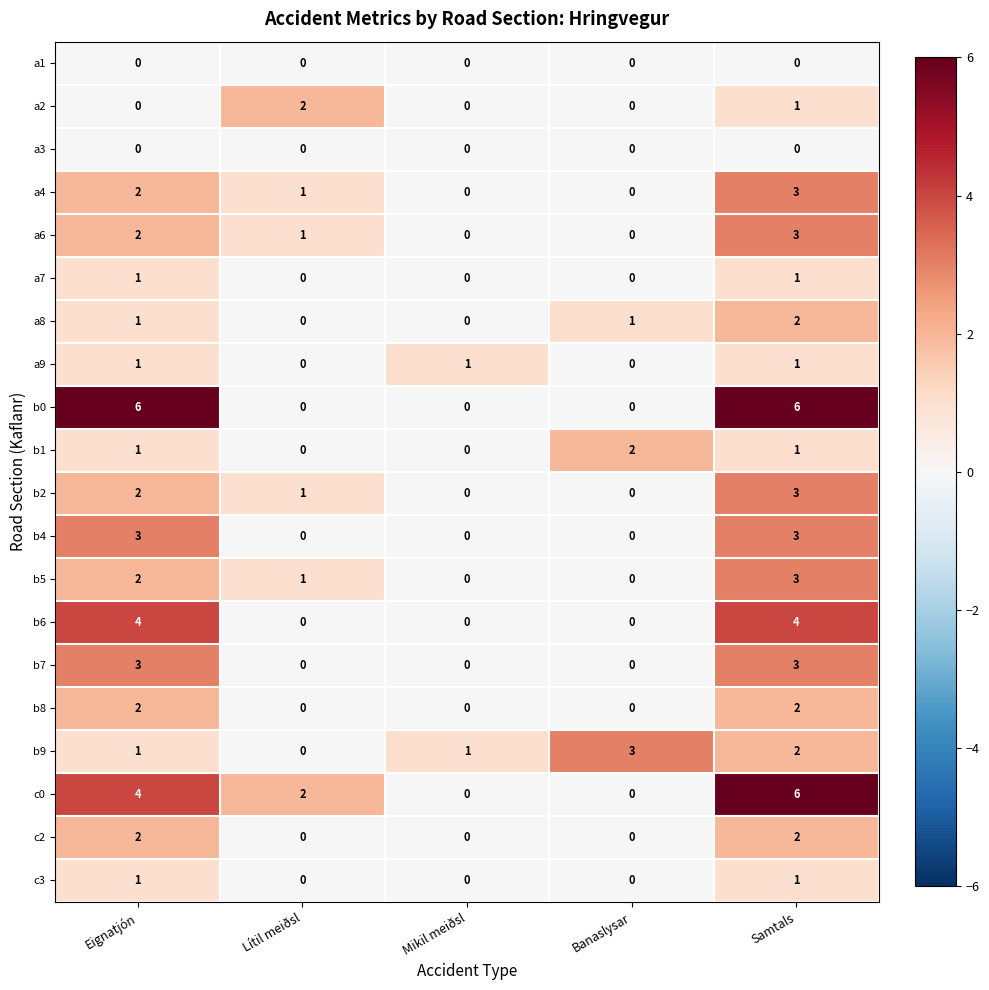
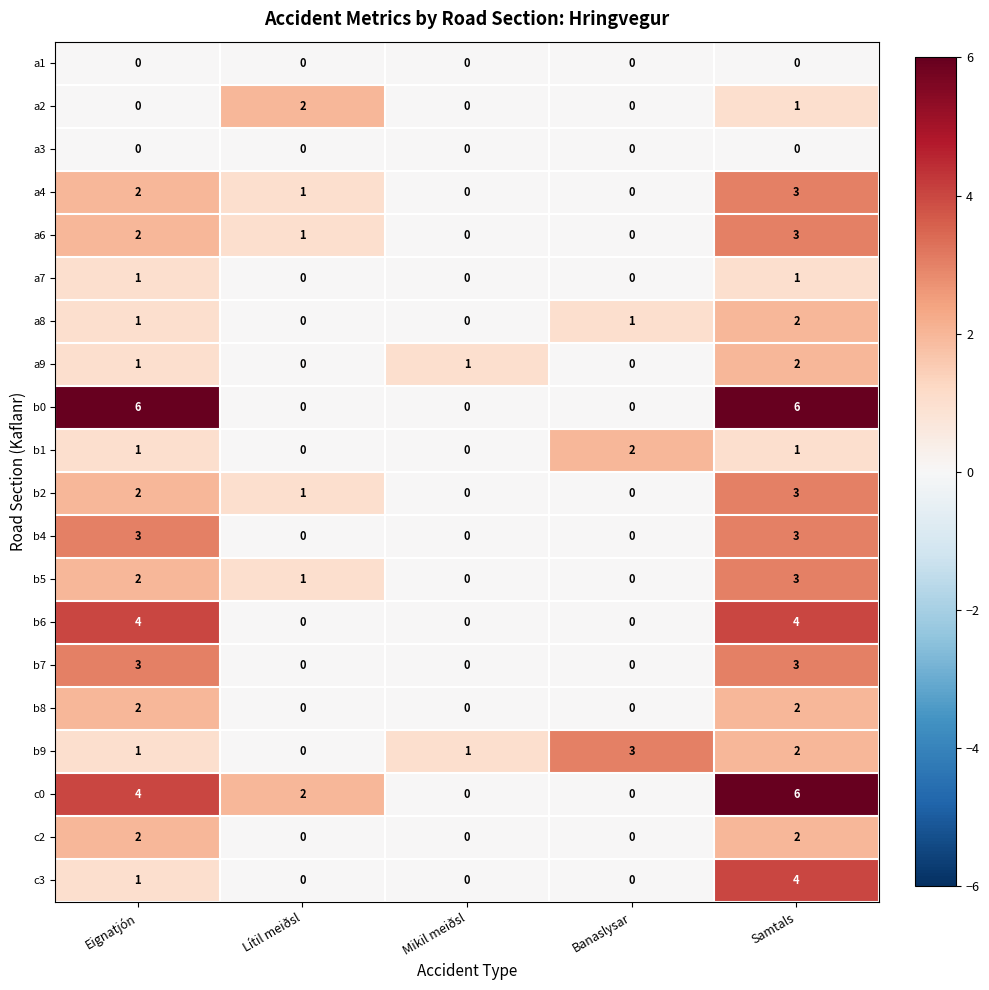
a9, Samtals: 1 -> 2
c3, Samtals: 1 -> 4
